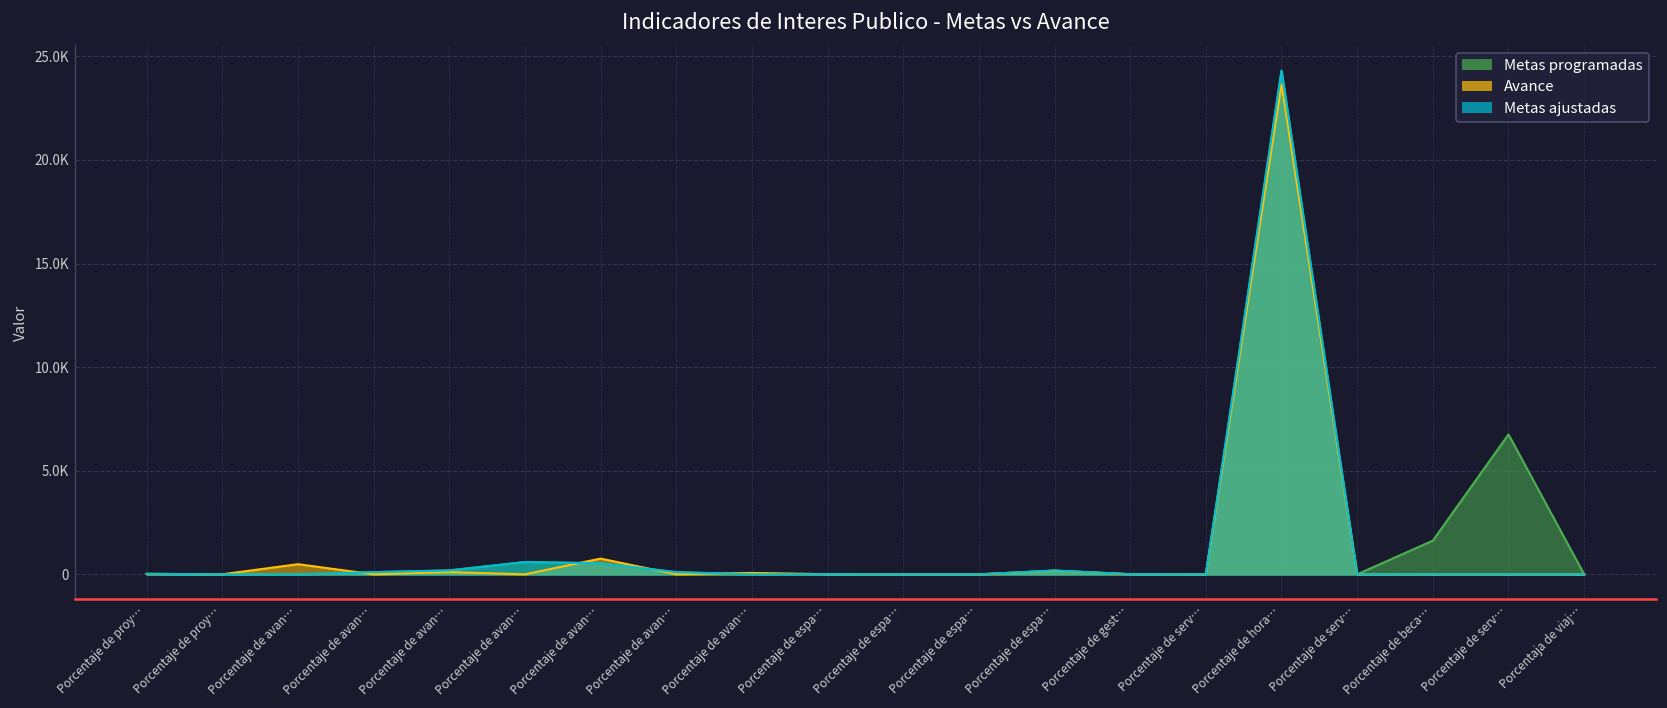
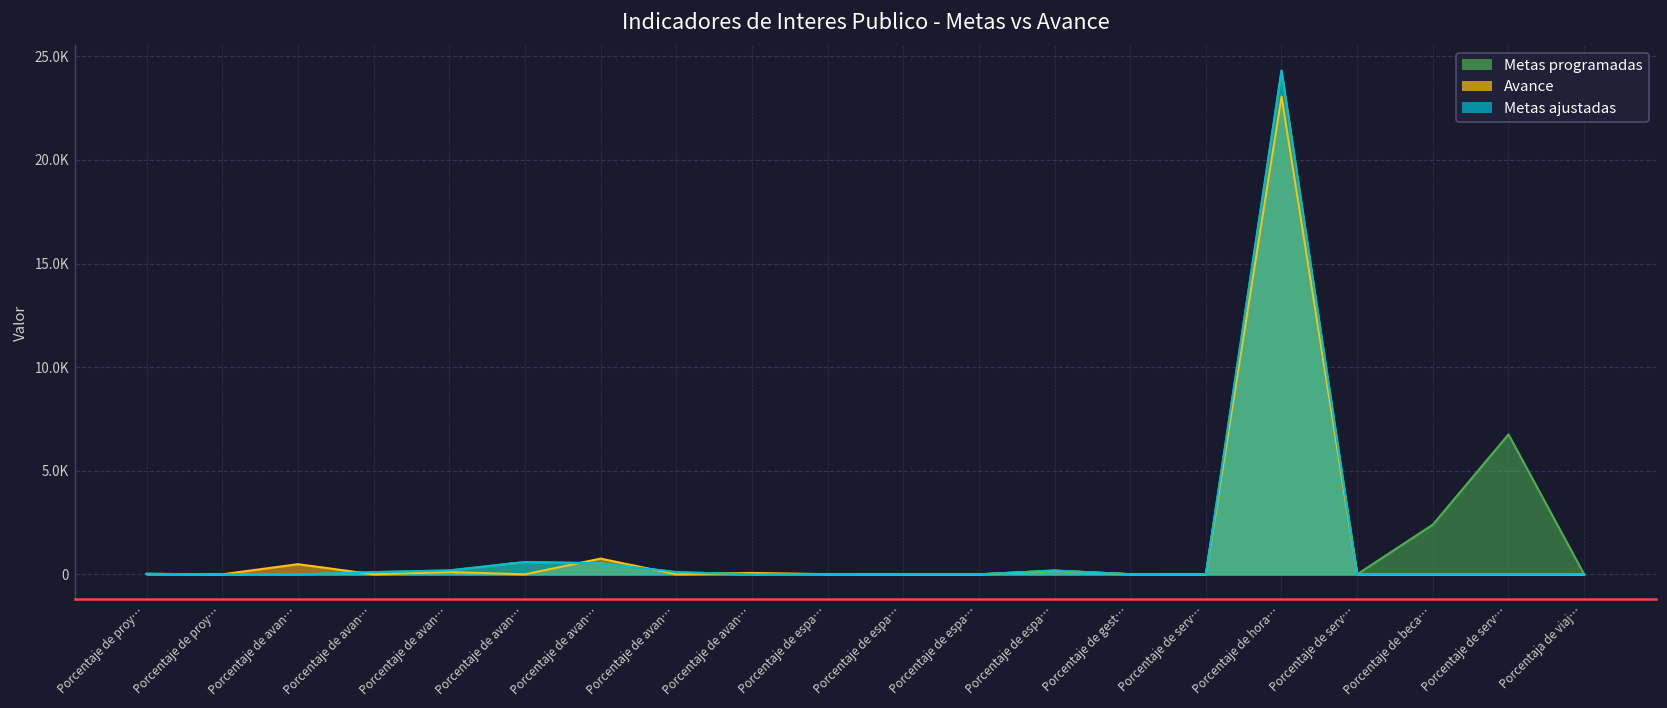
Avance, Porcentaje de hora…: 23600 -> 23100
Metas programadas, Porcentaje de beca…: 1600 -> 2400
